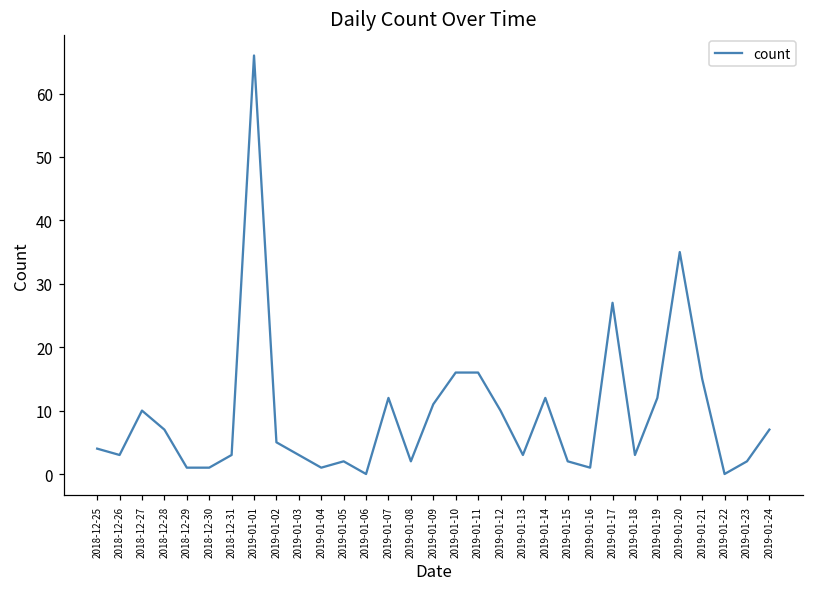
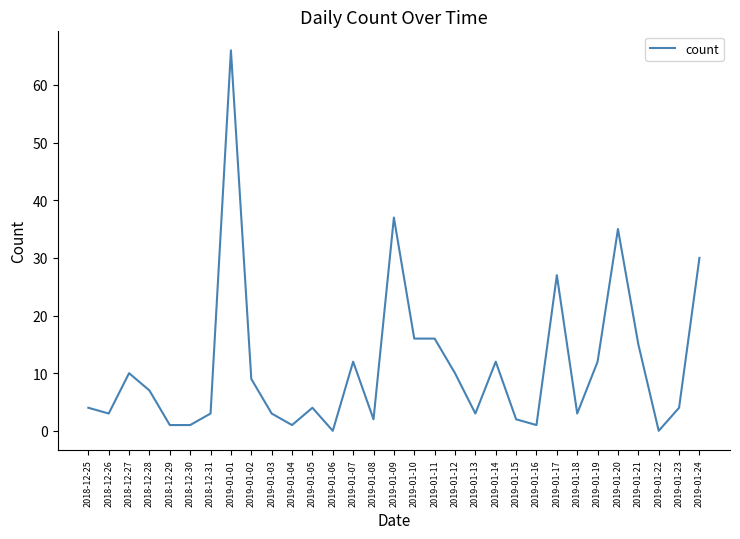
2019-01-02: 5 -> 9
2019-01-05: 2 -> 4
2019-01-09: 11 -> 37
2019-01-23: 2 -> 4
2019-01-24: 7 -> 30
